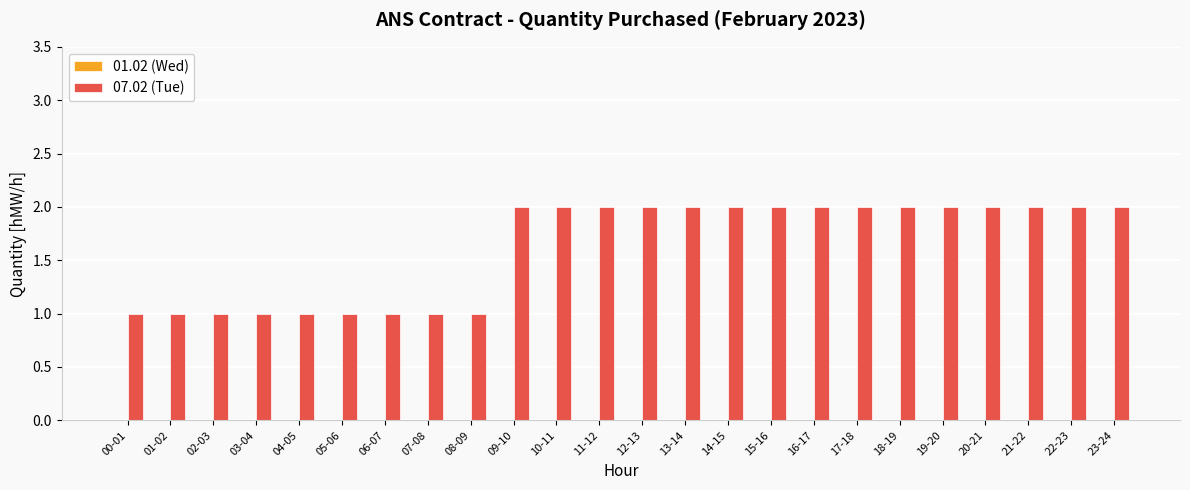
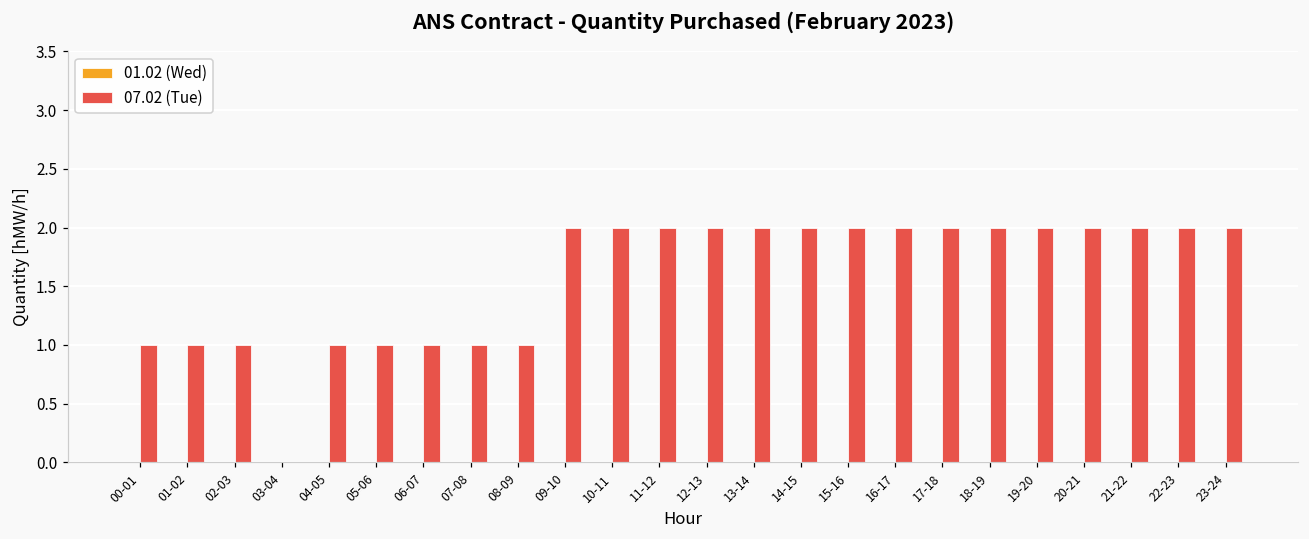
07.02 (Tue), 03-04: 1 -> 0
